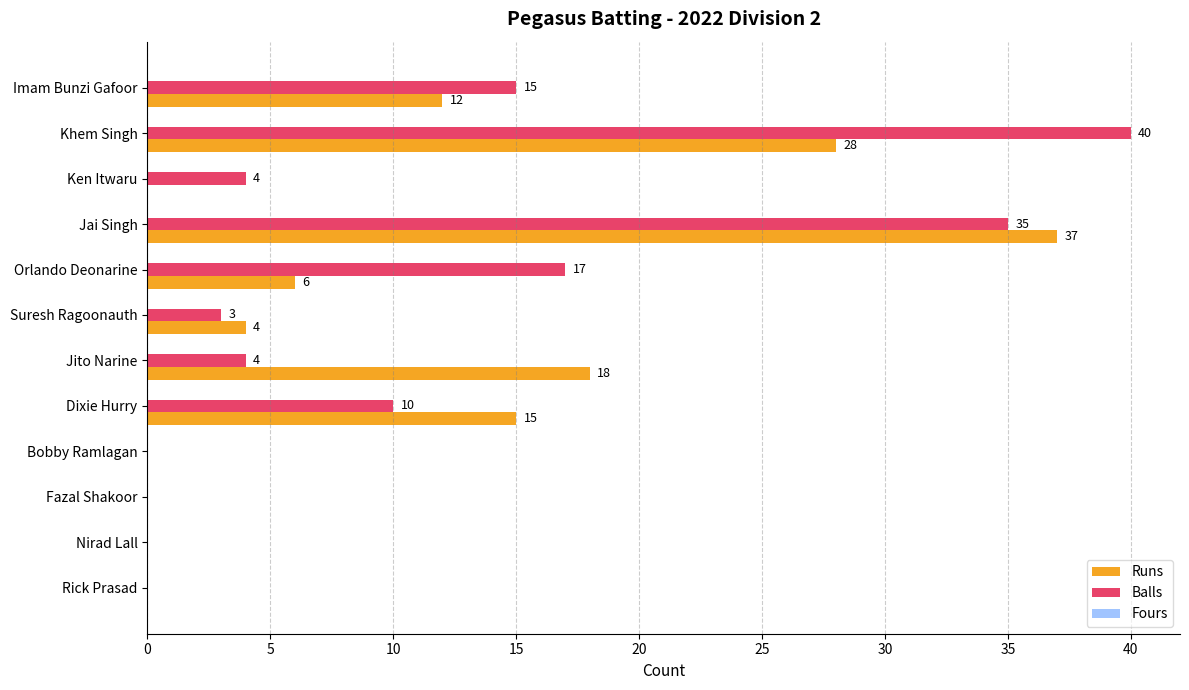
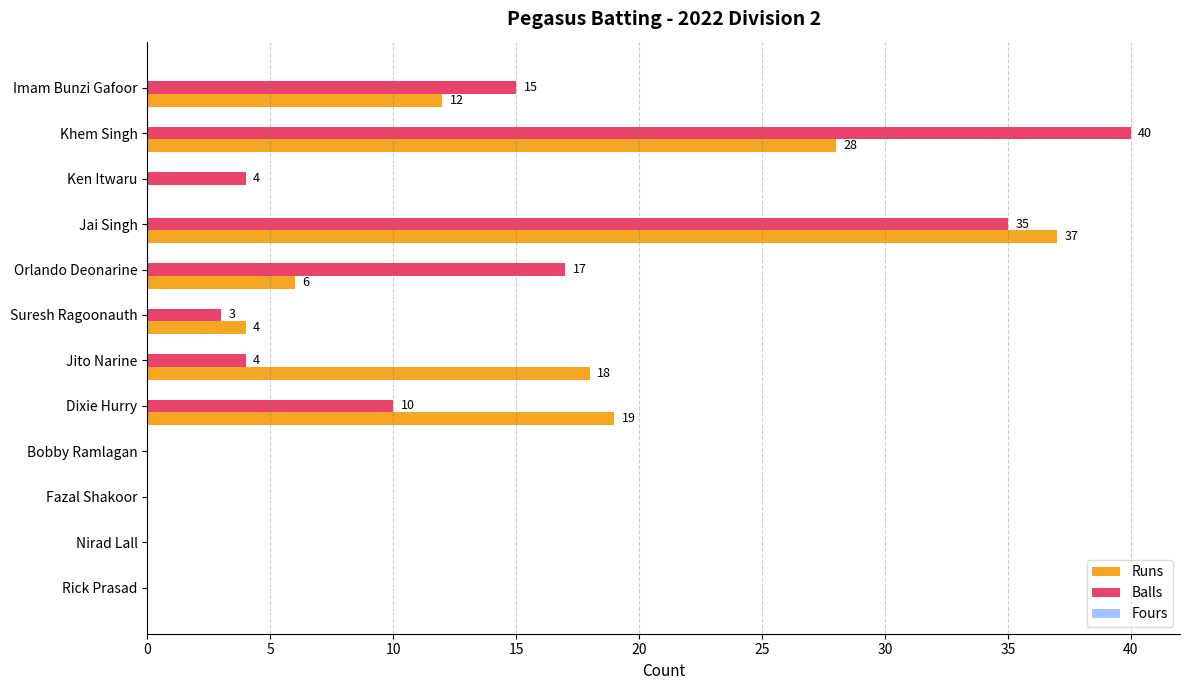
Runs, Dixie Hurry: 15 -> 19
